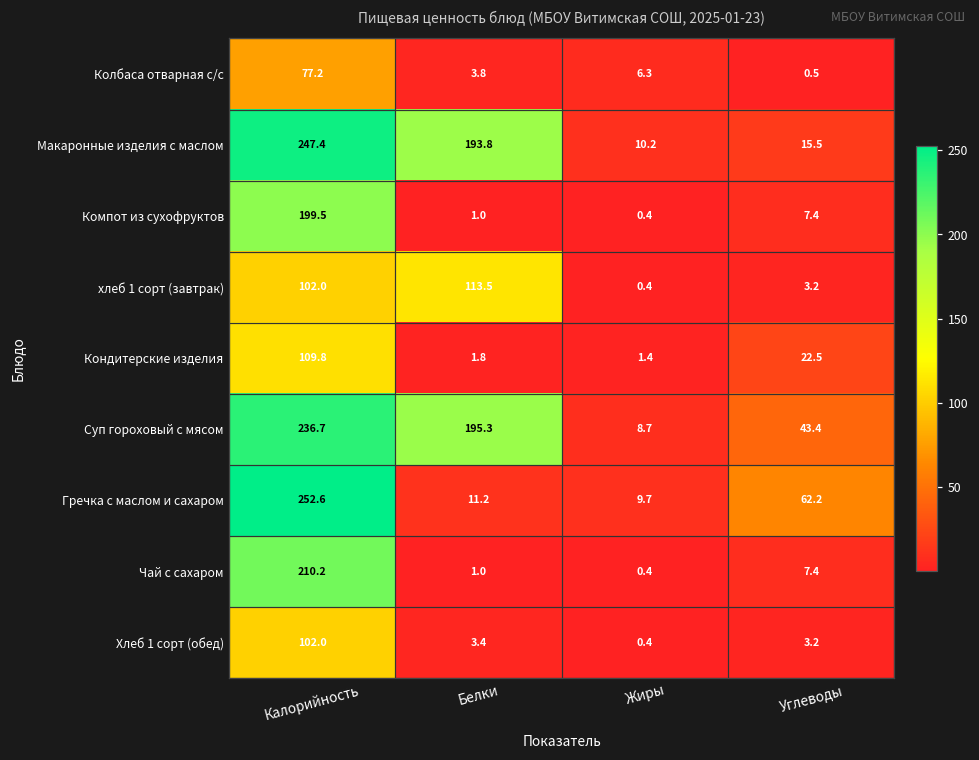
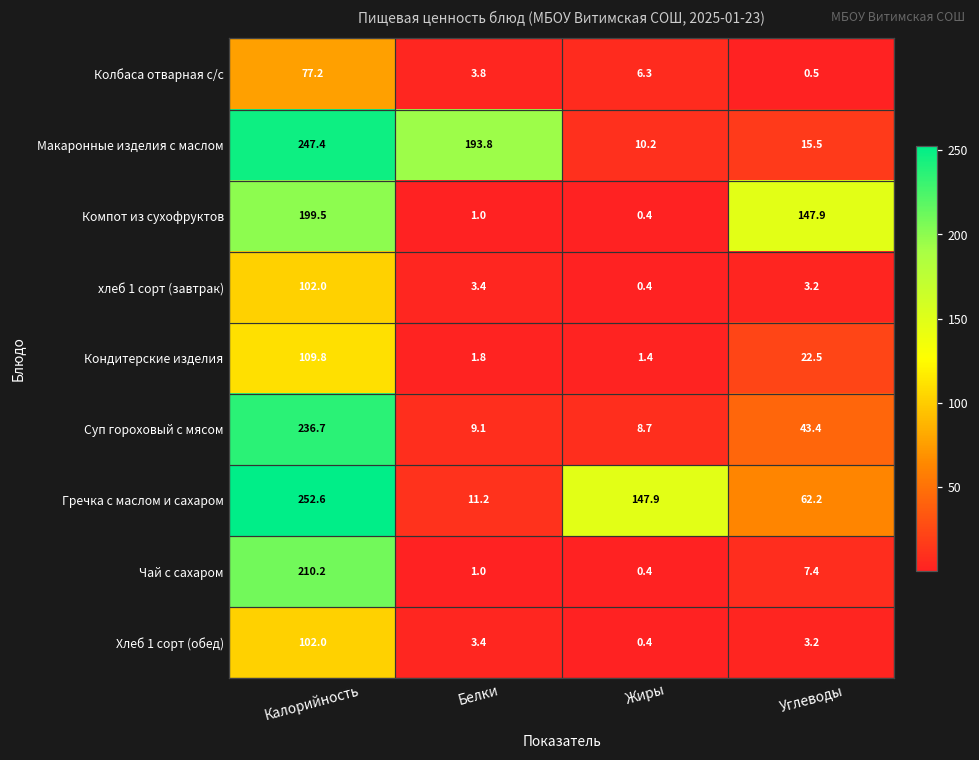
Компот из сухофруктов, Углеводы: 7.4 -> 147.9
хлеб 1 сорт (завтрак), Белки: 113.5 -> 3.4
Суп гороховый с мясом, Белки: 195.3 -> 9.1
Гречка с маслом и сахаром, Жиры: 9.7 -> 147.9
